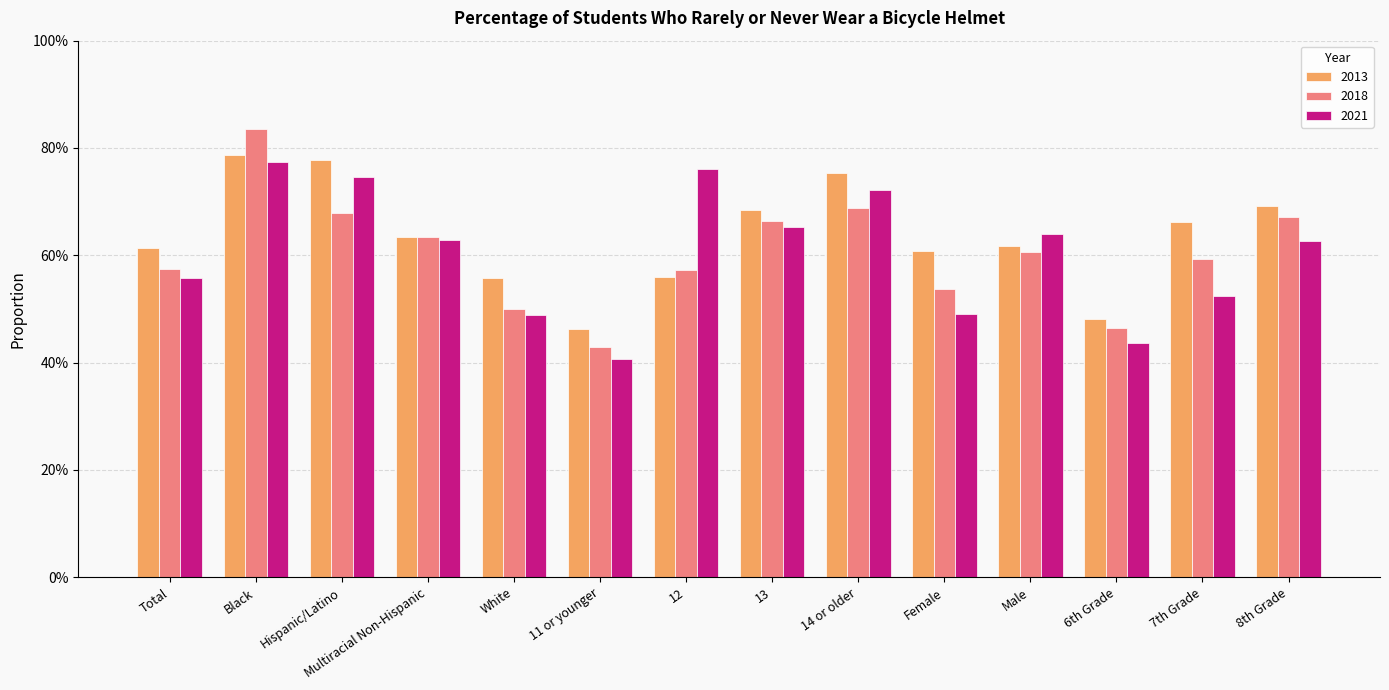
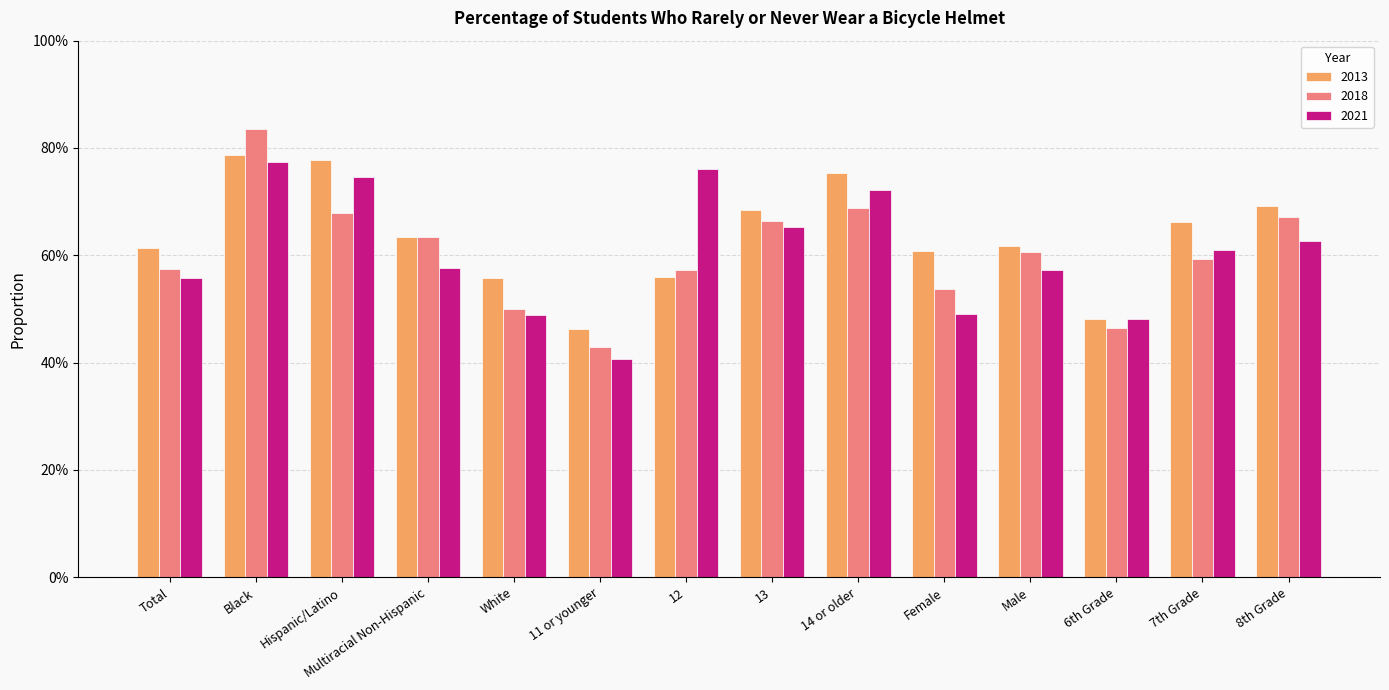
2021, Multiracial Non-Hispanic: 63% -> 58%
2021, Male: 64% -> 57%
2021, 6th Grade: 44% -> 48%
2021, 7th Grade: 52% -> 61%
